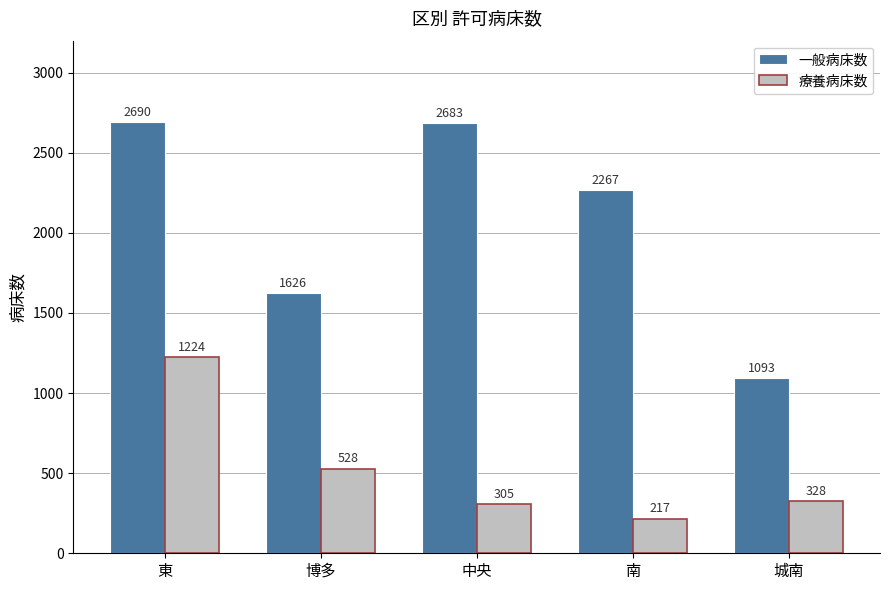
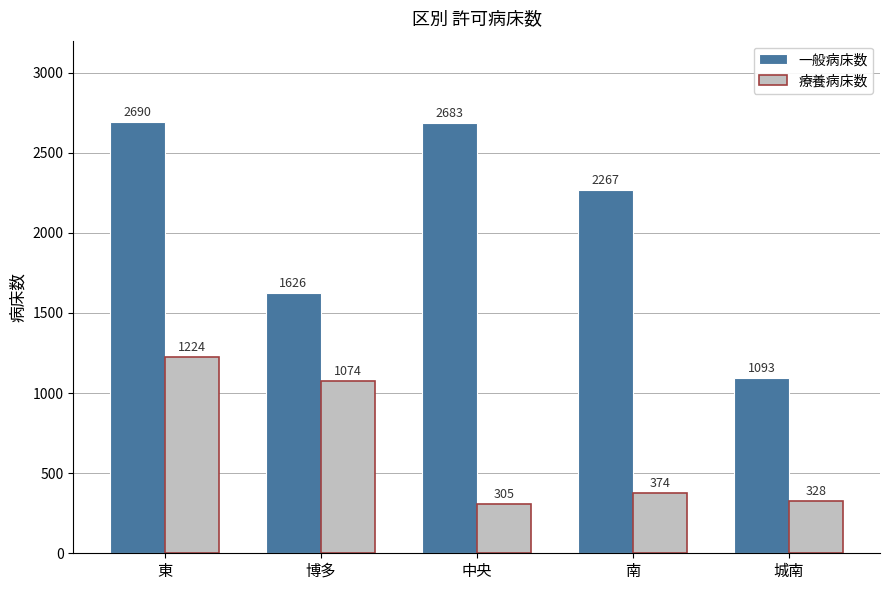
療養病床数, 博多: 528 -> 1074
療養病床数, 南: 217 -> 374
